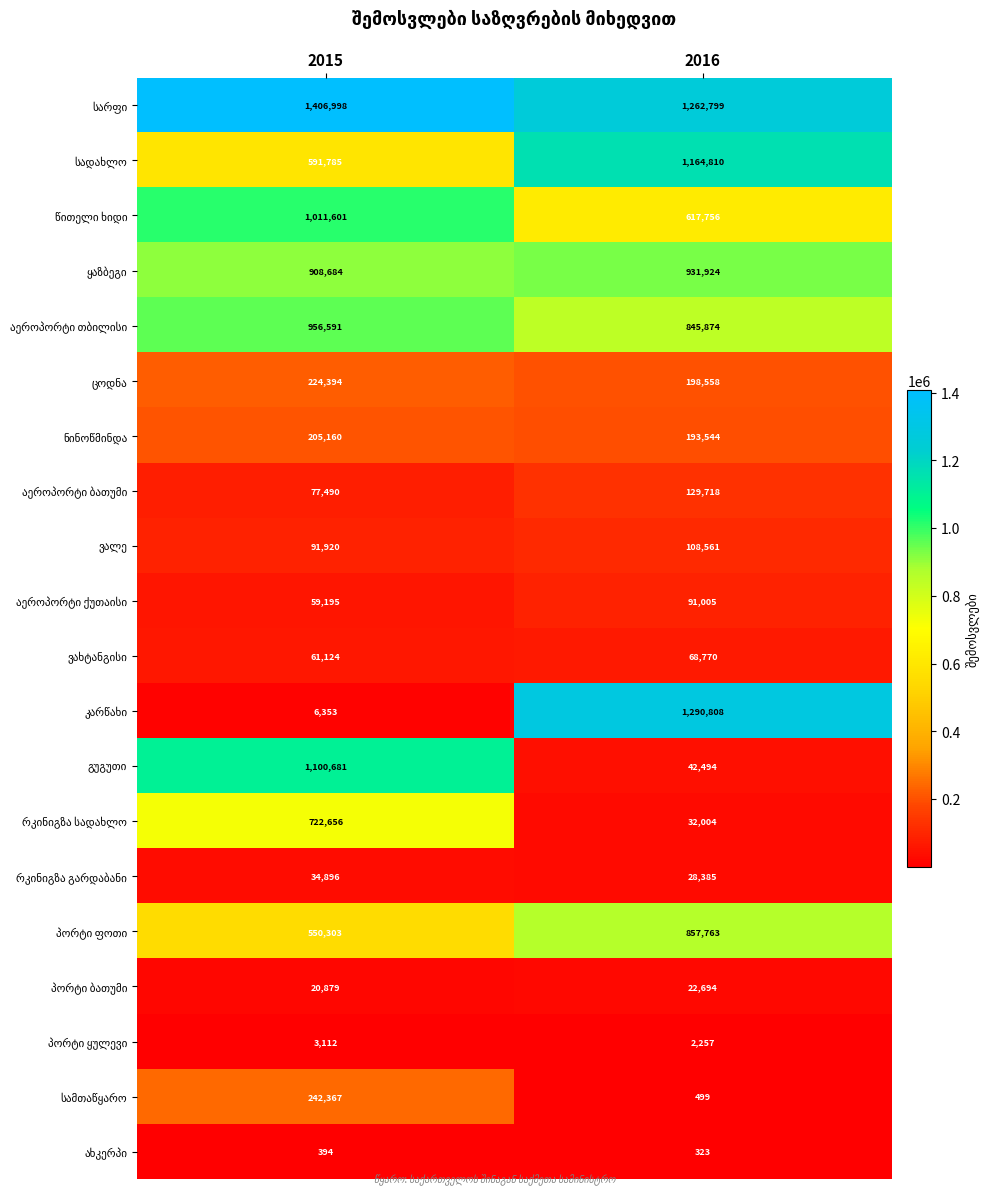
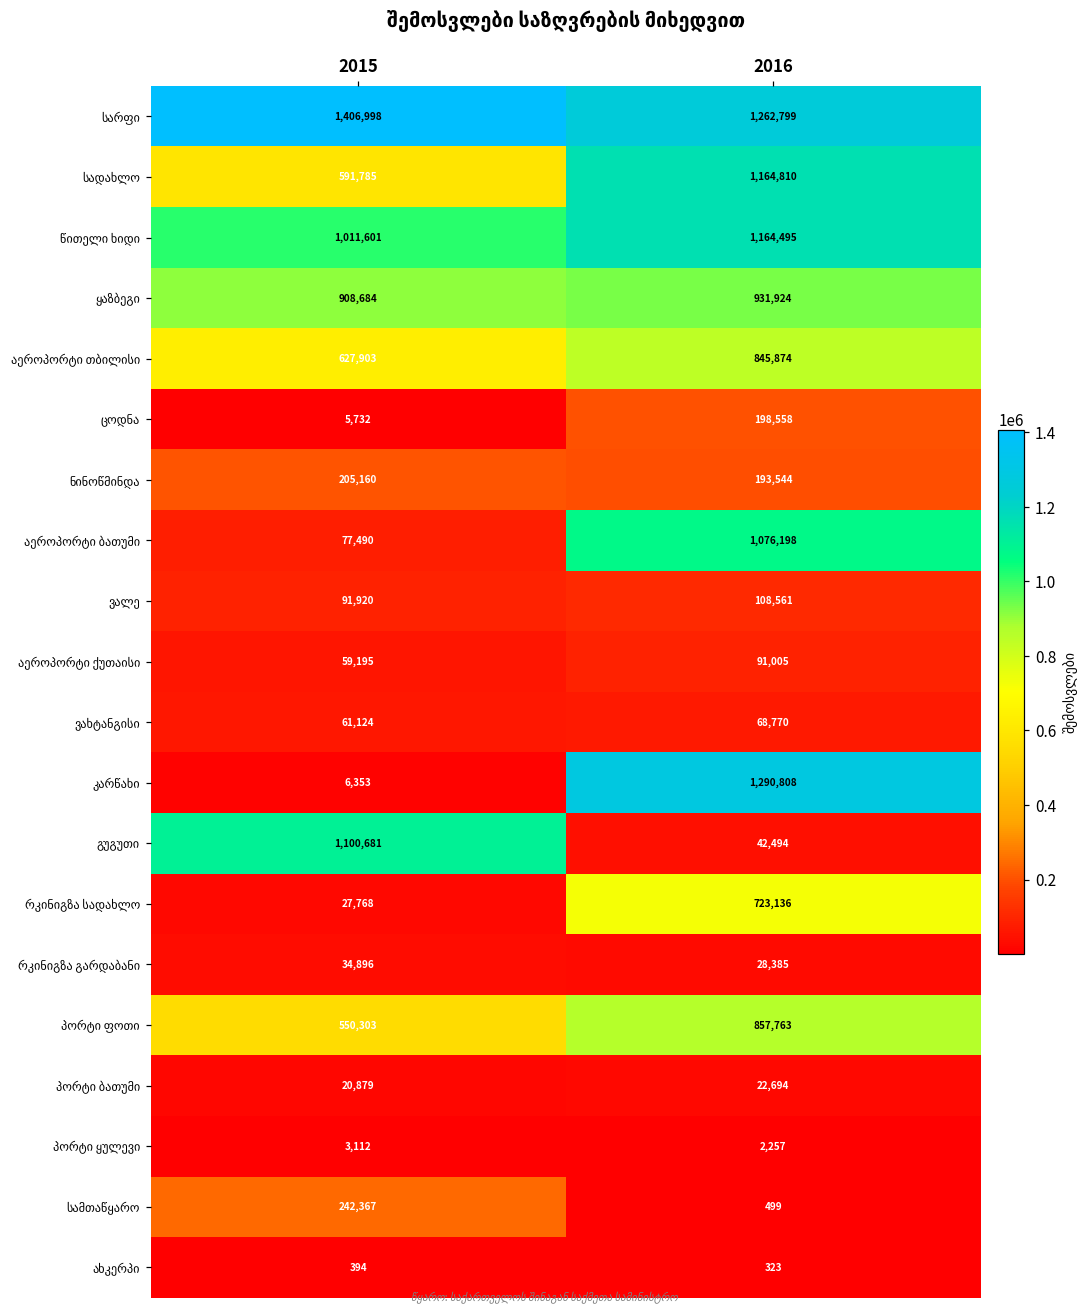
წითელი ხიდი, 2016: 617,756 -> 1,164,495
აეროპორტი თბილისი, 2015: 956,591 -> 627,903
ცოდნა, 2015: 224,394 -> 5,732
აეროპორტი ბათუმი, 2016: 129,718 -> 1,076,198
რკინიგზა სადახლო, 2015: 722,656 -> 27,768
რკინიგზა სადახლო, 2016: 32,004 -> 723,136
